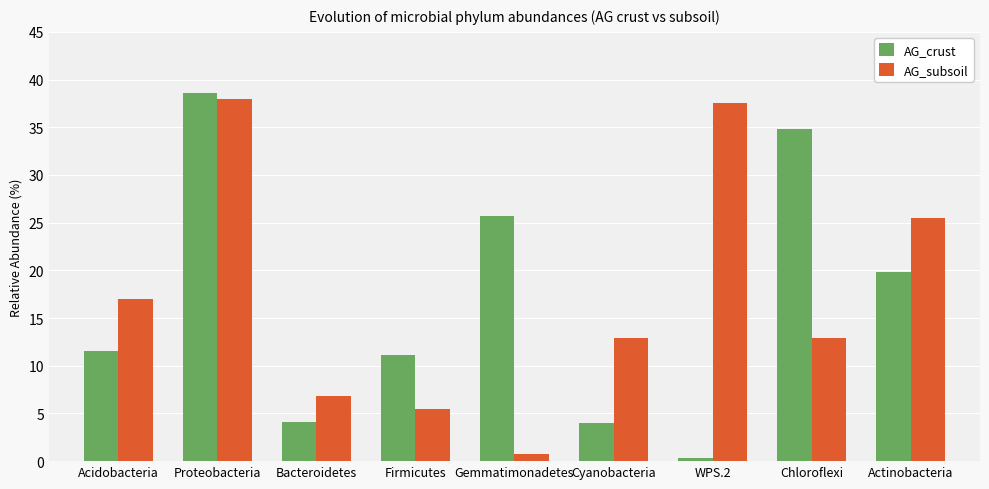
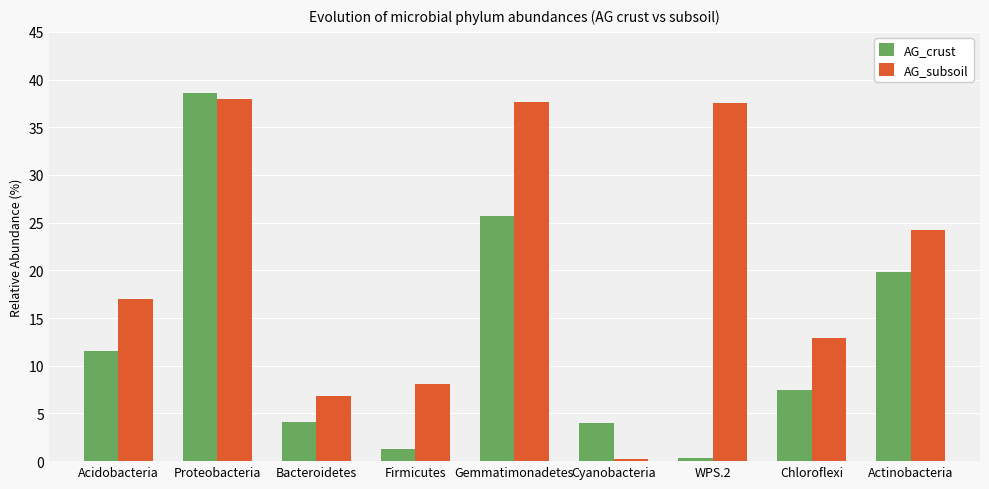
AG_crust, Firmicutes: 11 -> 1
AG_subsoil, Firmicutes: 5 -> 8
AG_subsoil, Gemmatimonadetes: 1 -> 38
AG_subsoil, Cyanobacteria: 13 -> 0
AG_crust, Chloroflexi: 35 -> 7
AG_subsoil, Actinobacteria: 25 -> 24
